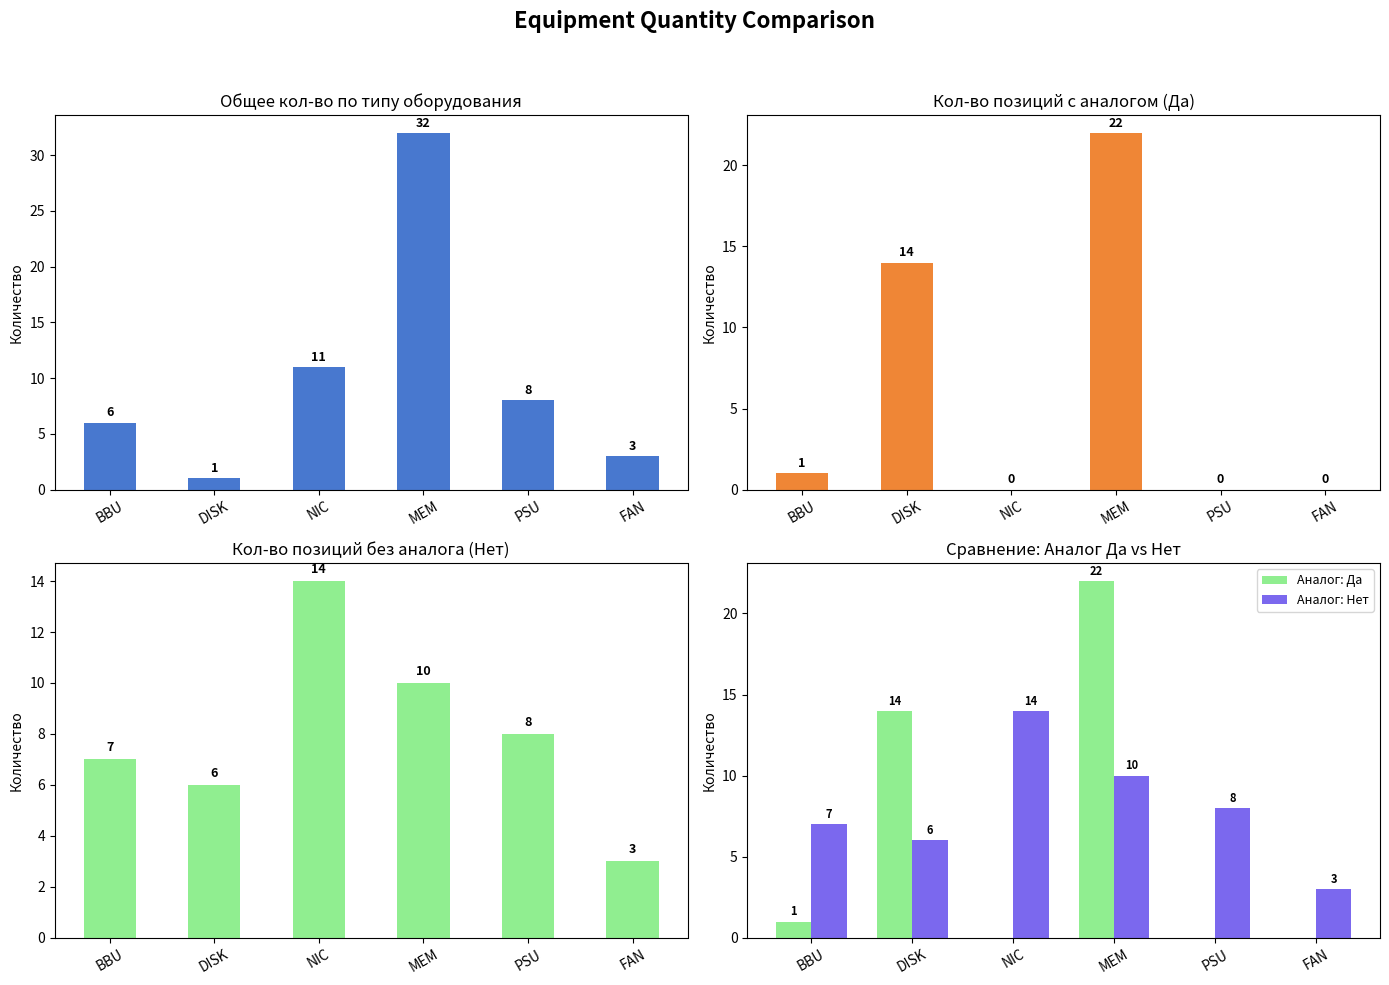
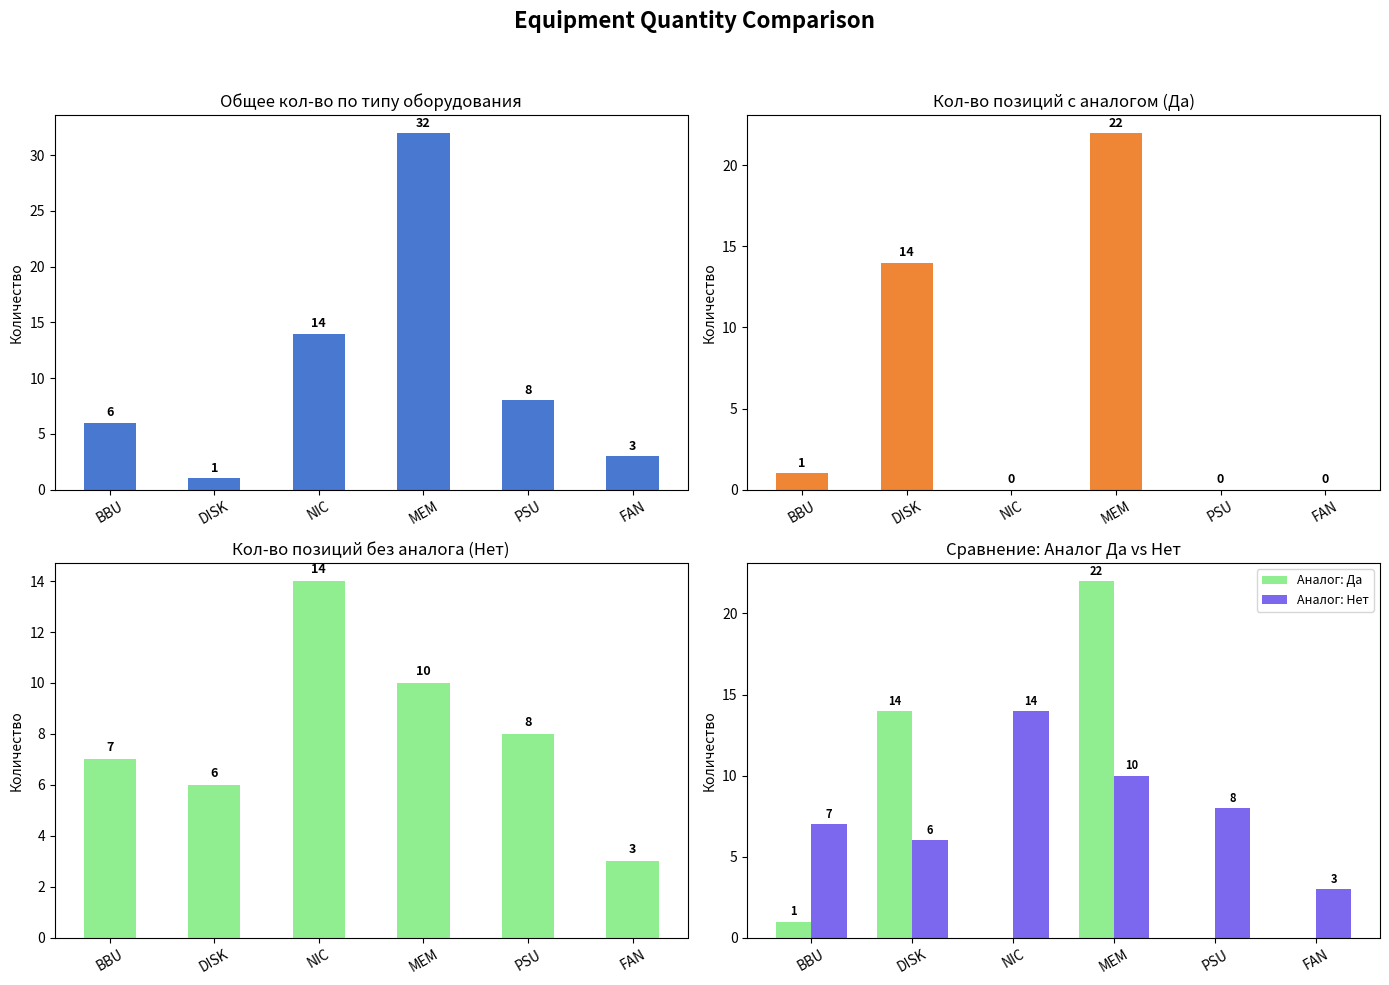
Общее кол-во по типу оборудования, NIC: 11 -> 14
